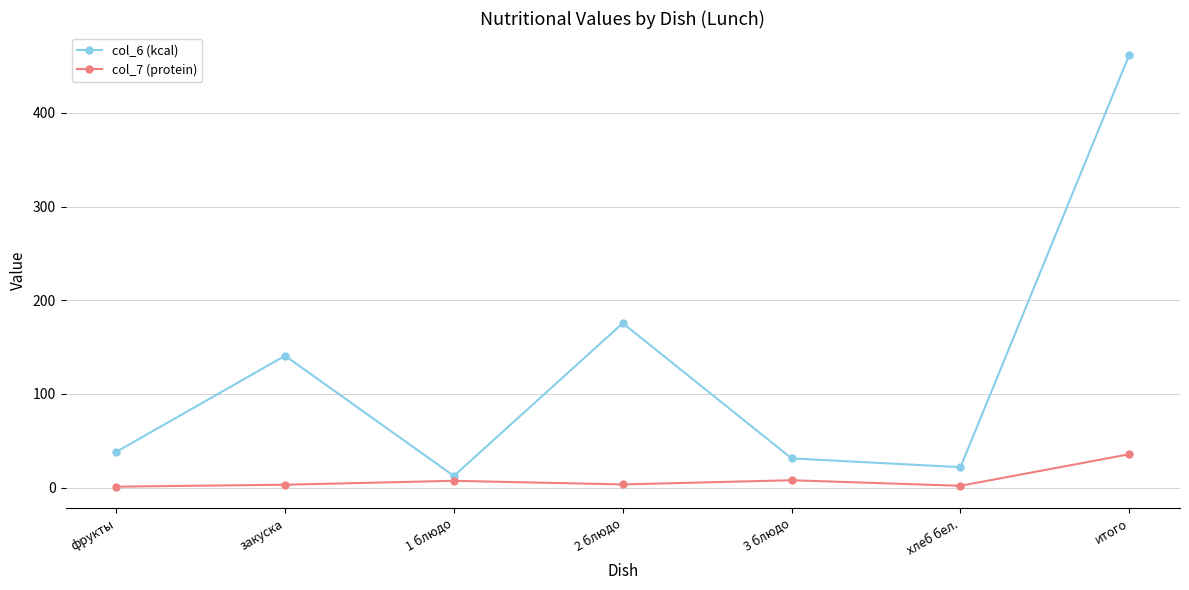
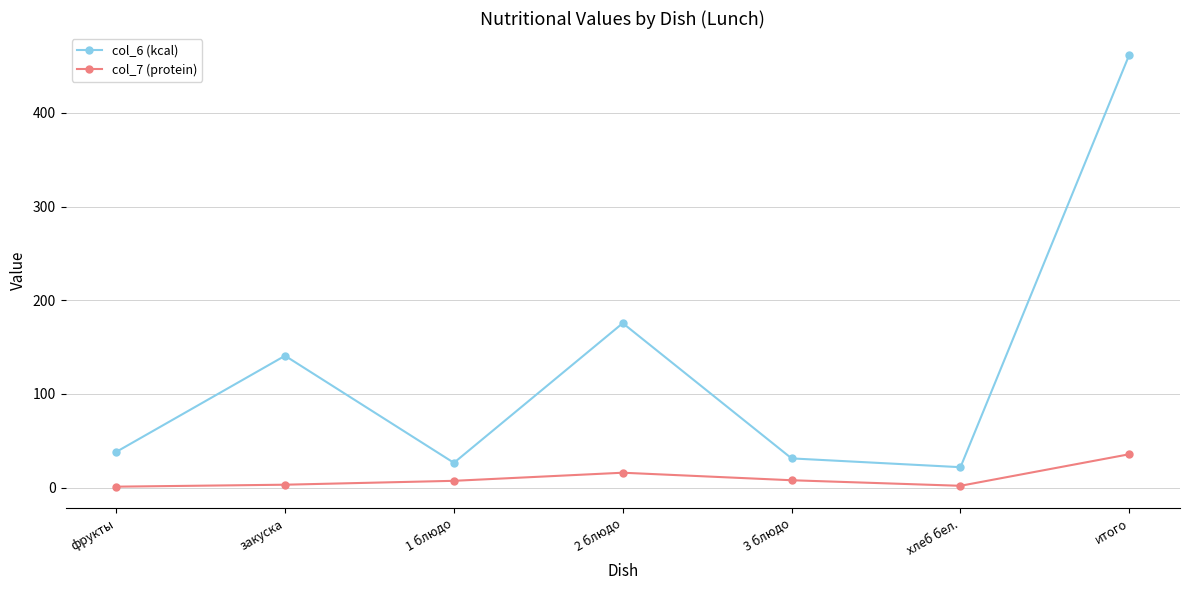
col_6 (kcal), 1 блюдо: 10 -> 30
col_7 (protein), 2 блюдо: 0 -> 20
